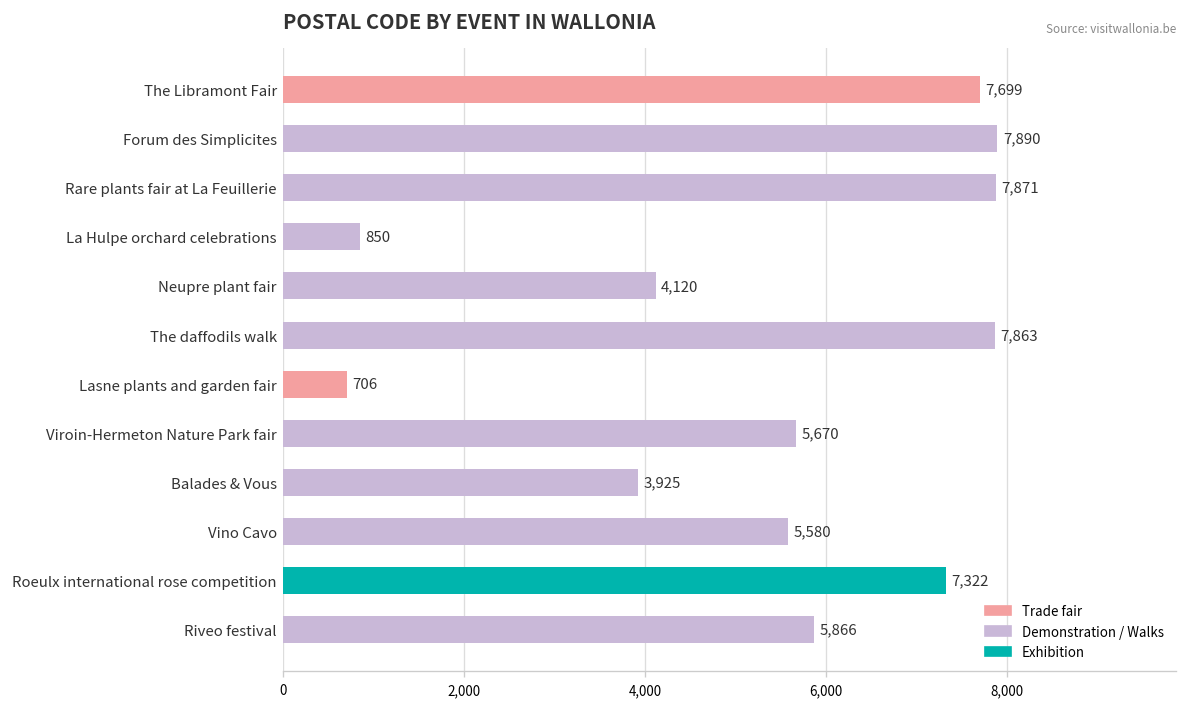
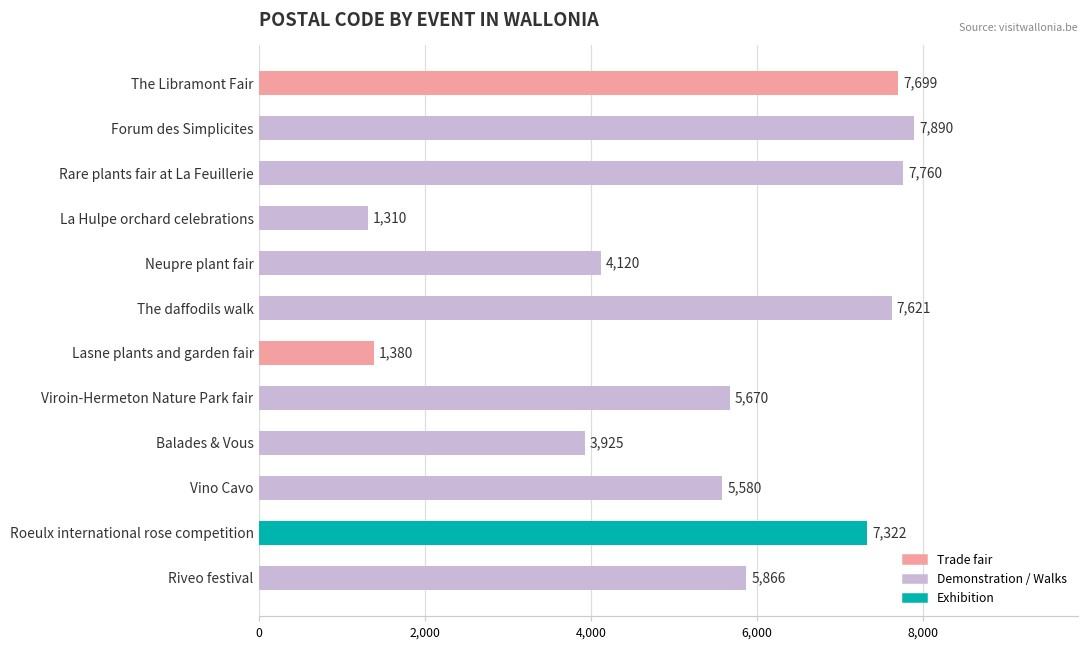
Rare plants fair at La Feuillerie: 7,871 -> 7,760
La Hulpe orchard celebrations: 850 -> 1,310
The daffodils walk: 7,863 -> 7,621
Lasne plants and garden fair: 706 -> 1,380
